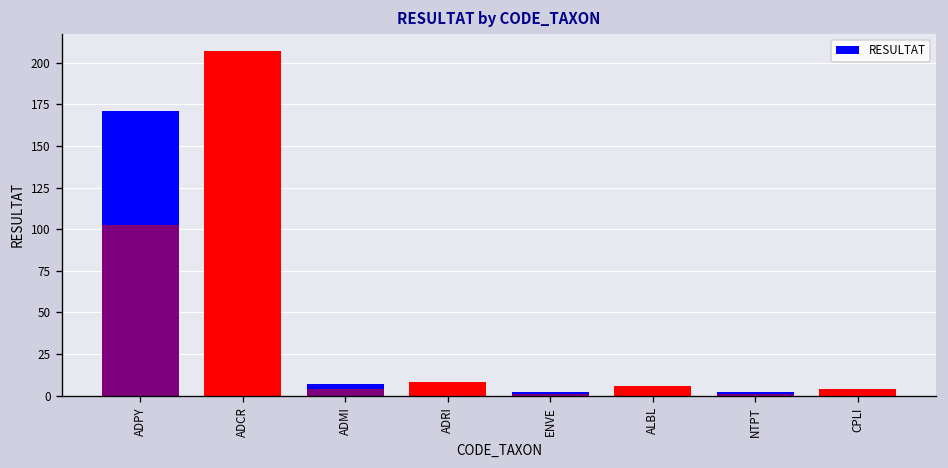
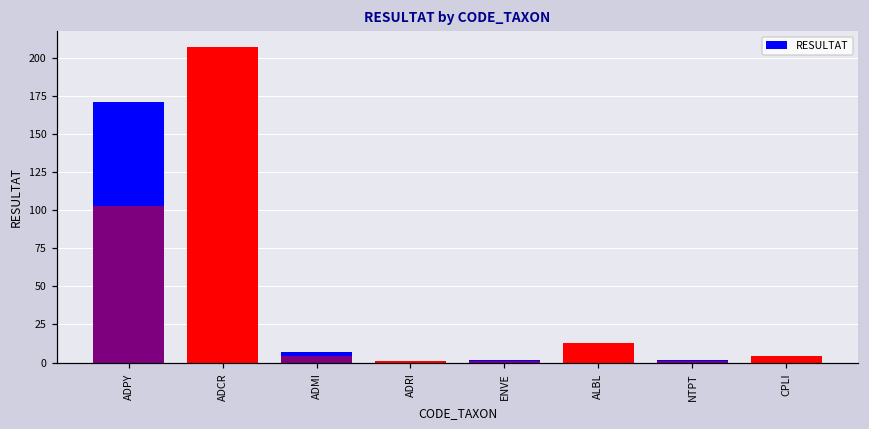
RESULTAT, ADRI: 8 -> 1
RESULTAT, ALBL: 6 -> 13
